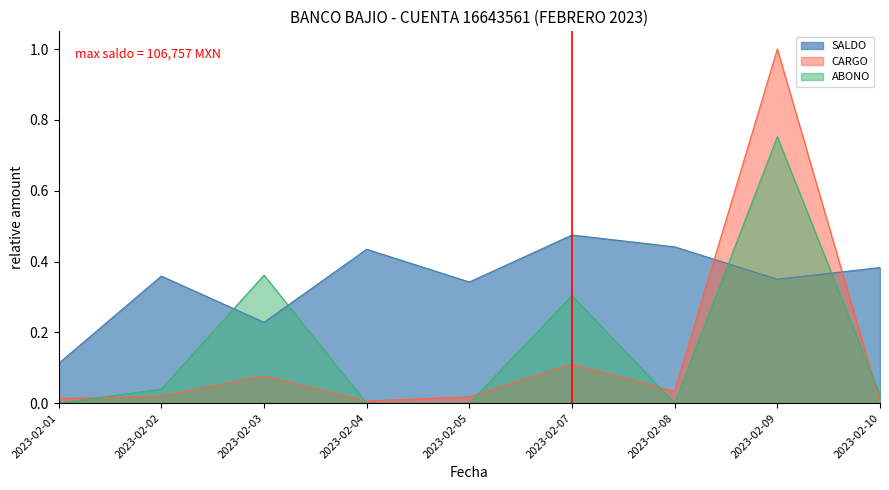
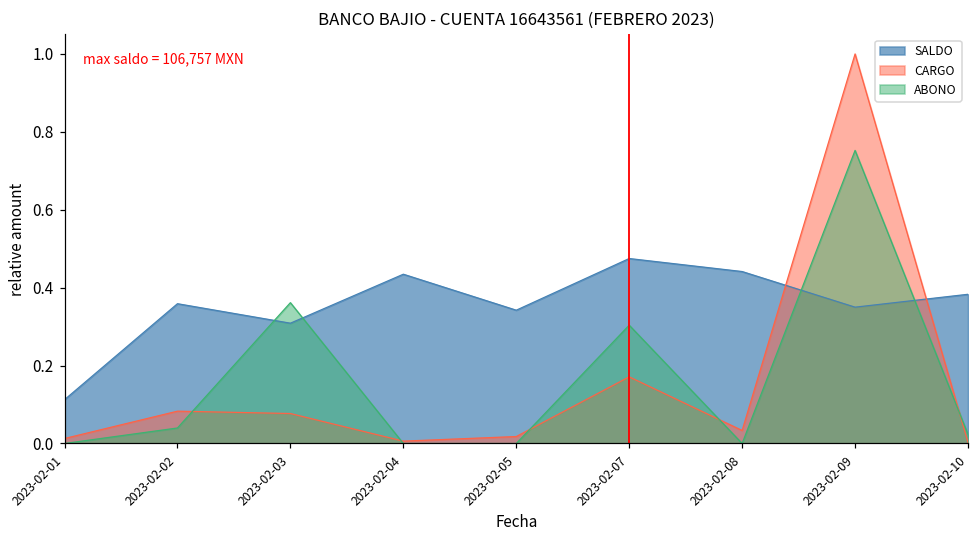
CARGO, 2023-02-02: 0.02 -> 0.08
SALDO, 2023-02-03: 0.23 -> 0.31
CARGO, 2023-02-07: 0.11 -> 0.17
